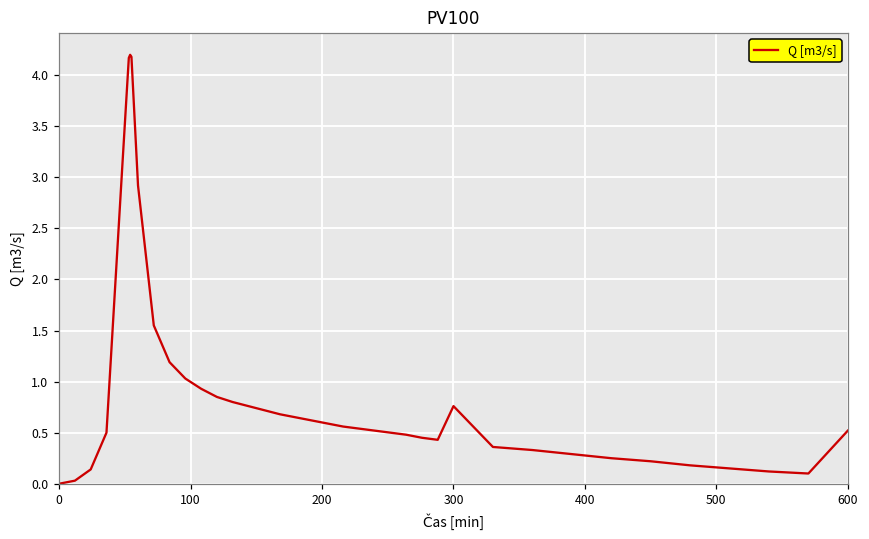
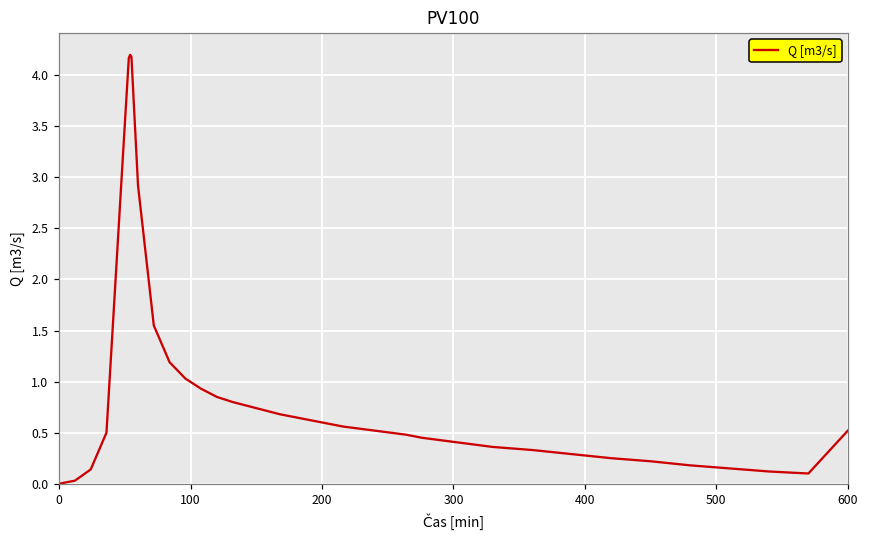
300: 0.8 -> 0.4
